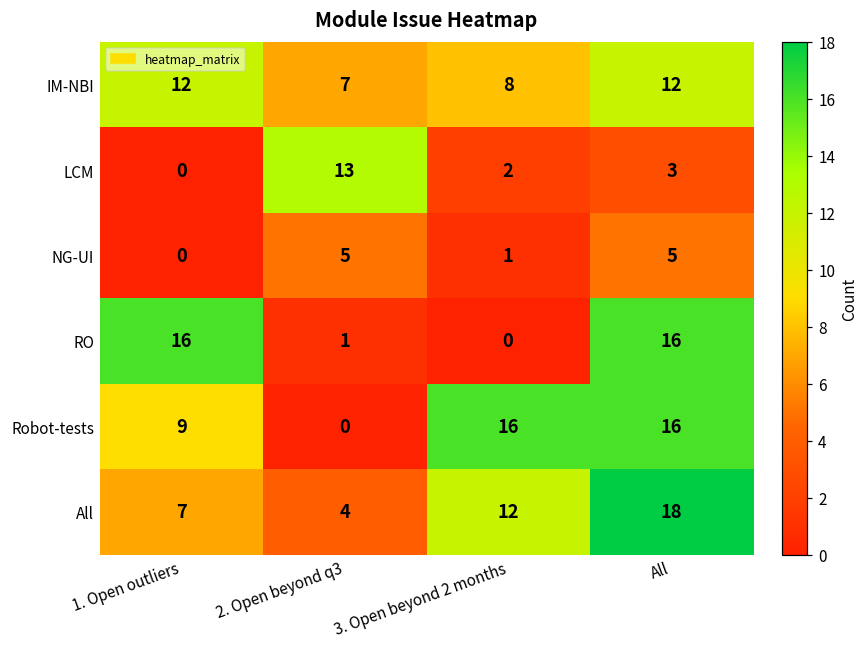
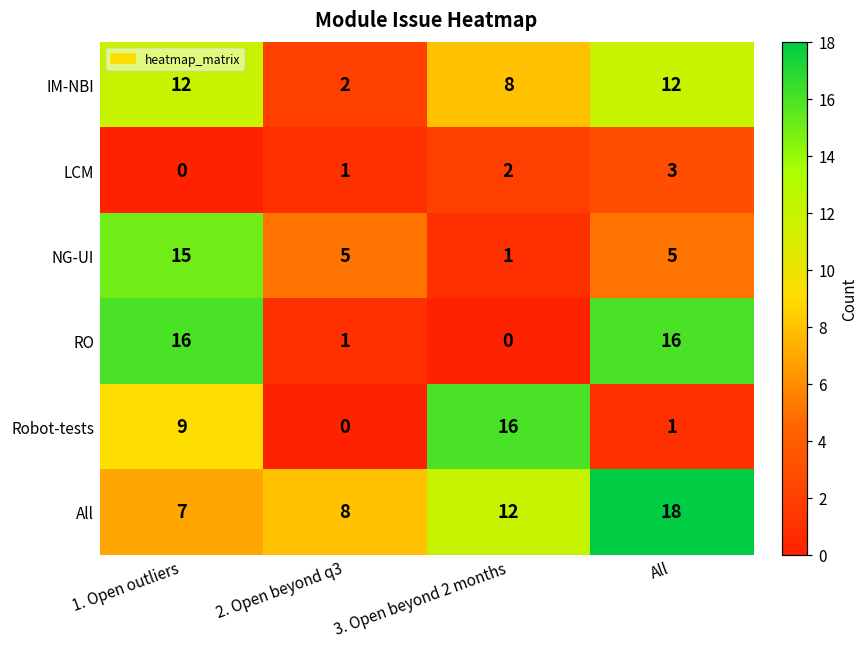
IM-NBI, 2. Open beyond q3: 7 -> 2
LCM, 2. Open beyond q3: 13 -> 1
NG-UI, 1. Open outliers: 0 -> 15
Robot-tests, All: 16 -> 1
All, 2. Open beyond q3: 4 -> 8
